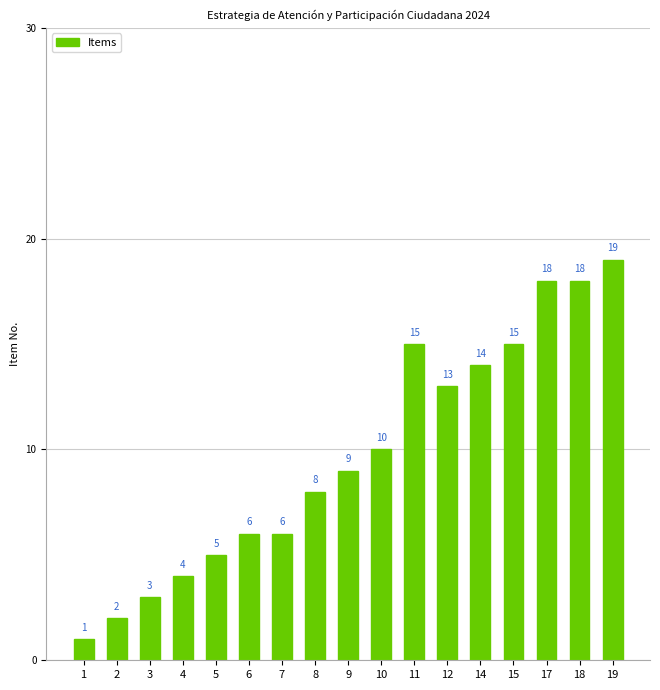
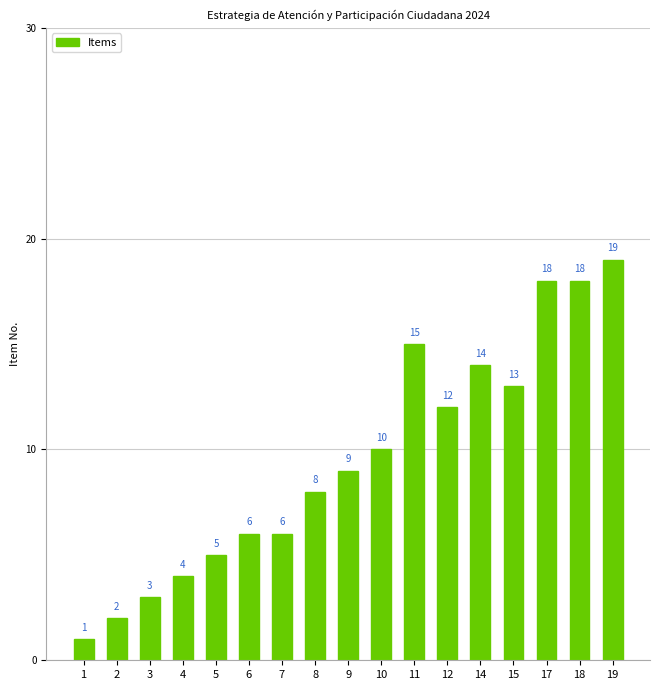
12: 13 -> 12
15: 15 -> 13
